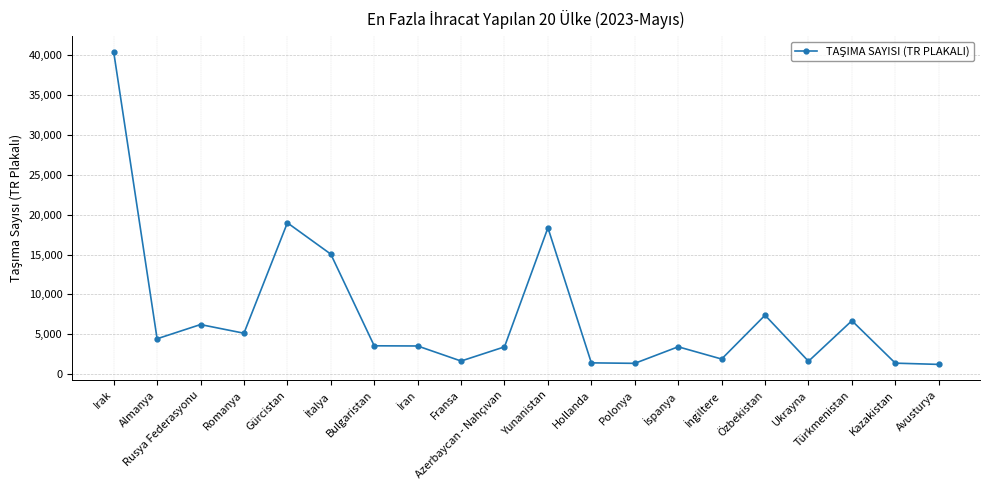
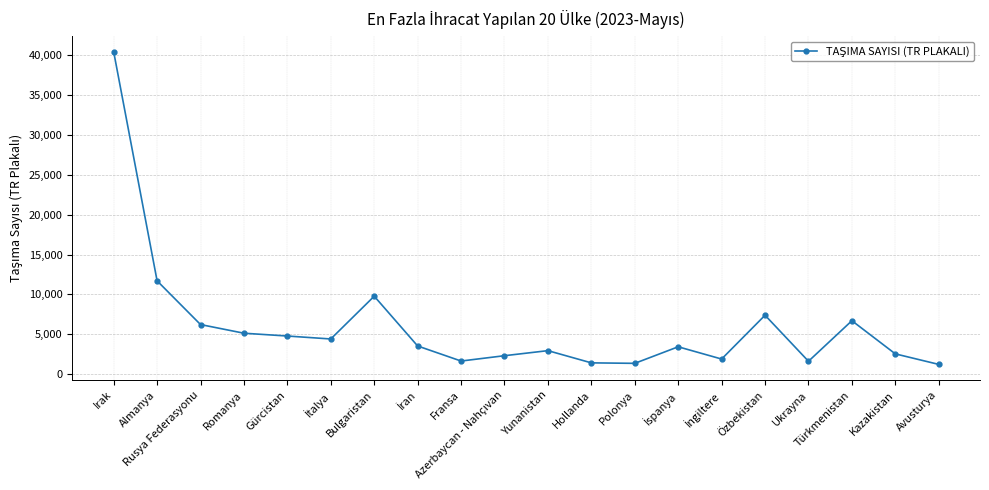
Almanya: 4,000 -> 12,000
Gürcistan: 19,000 -> 5,000
İtalya: 15,000 -> 4,000
Bulgaristan: 4,000 -> 10,000
Azerbaycan - Nahçıvan: 3,000 -> 2,000
Yunanistan: 18,000 -> 3,000
Kazakistan: 1,000 -> 3,000
